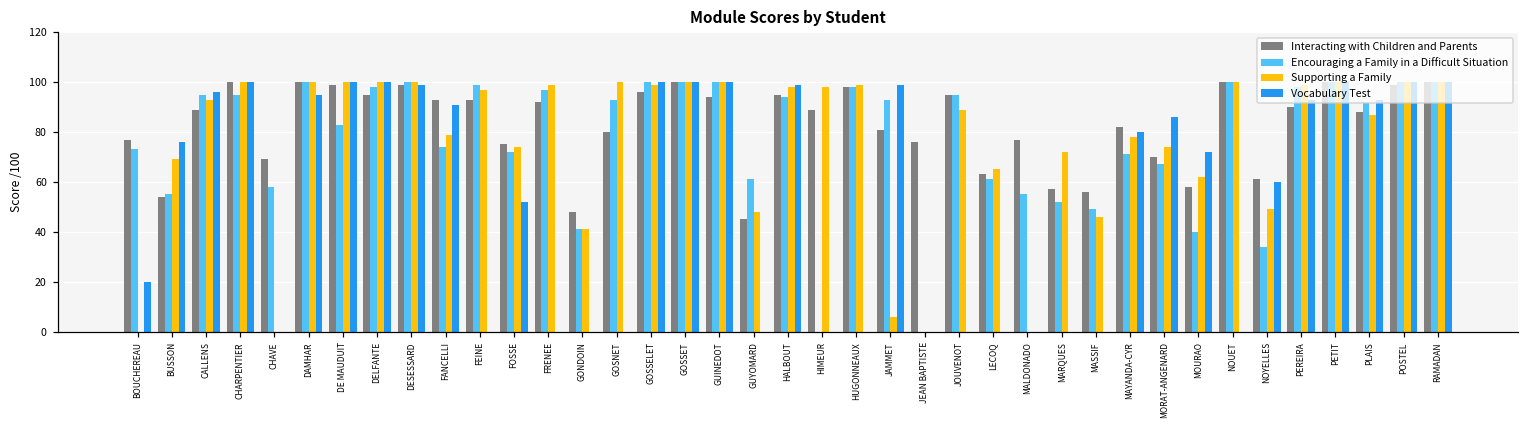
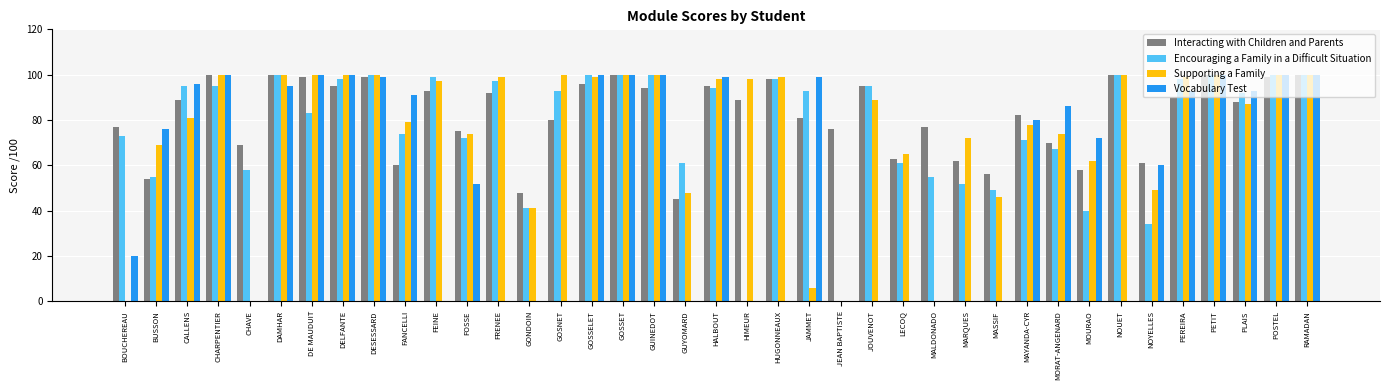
Supporting a Family, CALLENS: 93 -> 81
Interacting with Children and Parents, FANCELLI: 93 -> 60
Interacting with Children and Parents, MARQUES: 57 -> 62
